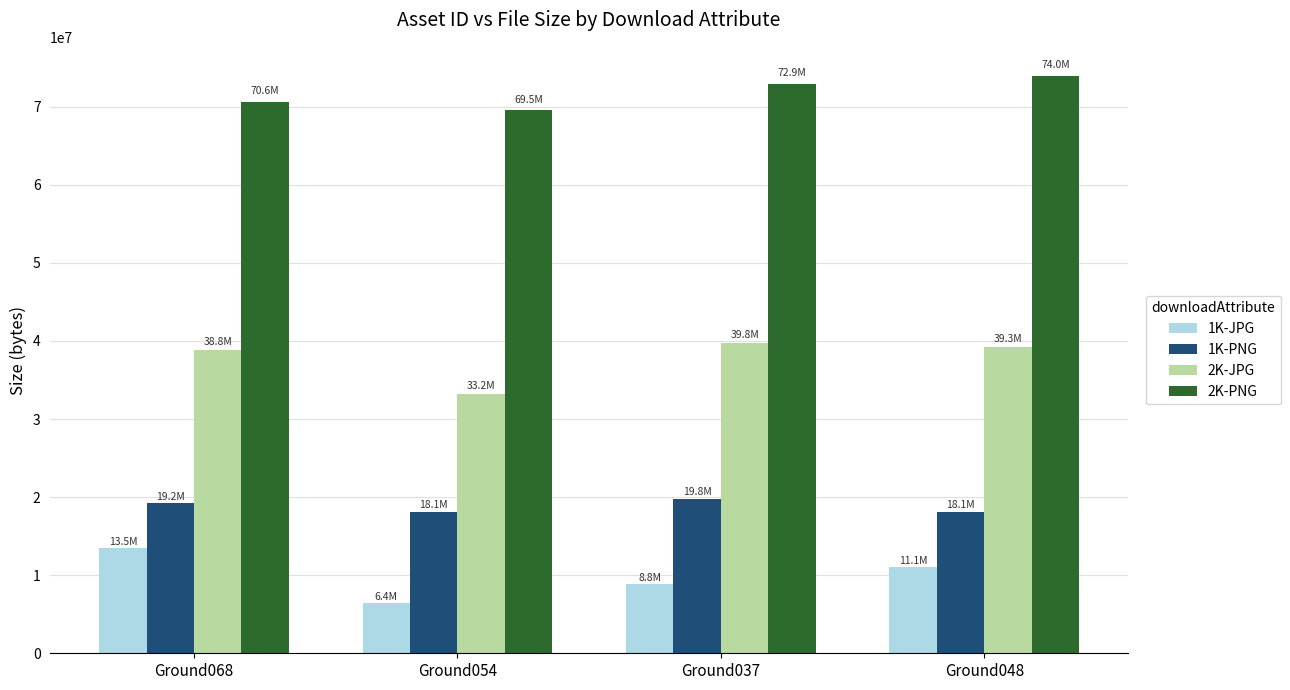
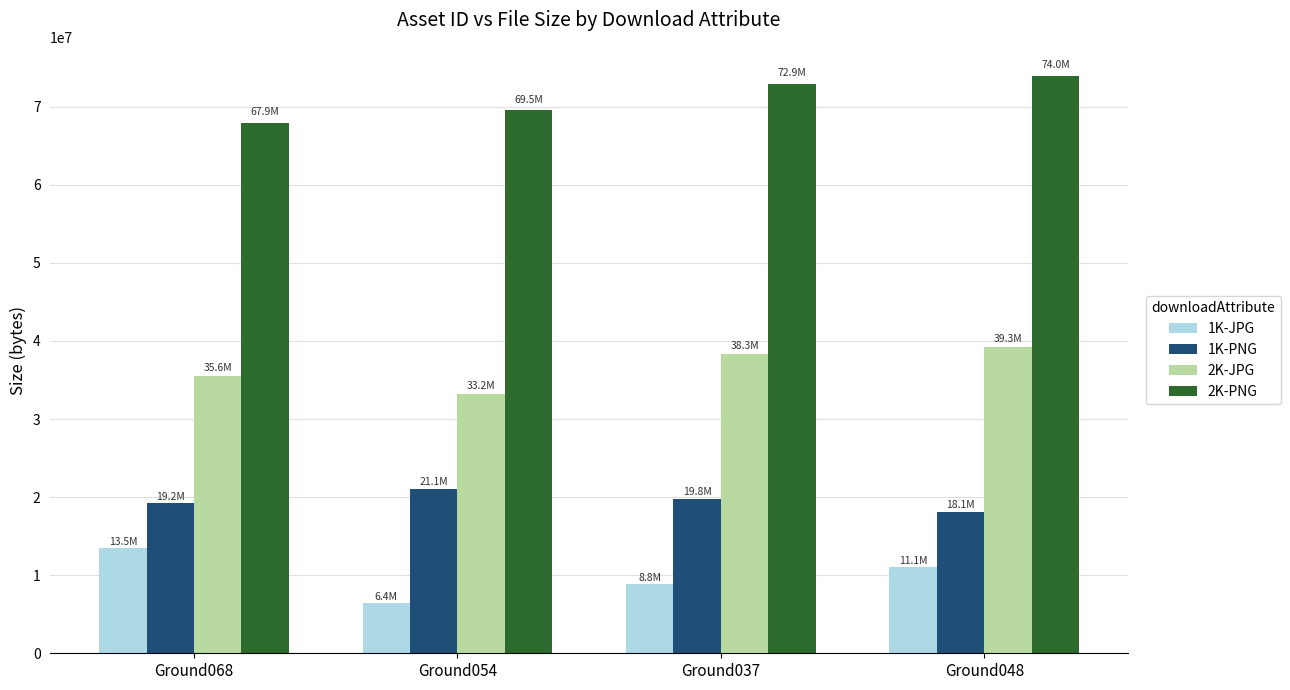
2K-JPG, Ground068: 38.8M -> 35.6M
2K-PNG, Ground068: 70.6M -> 67.9M
1K-PNG, Ground054: 18.1M -> 21.1M
2K-JPG, Ground037: 39.8M -> 38.3M
